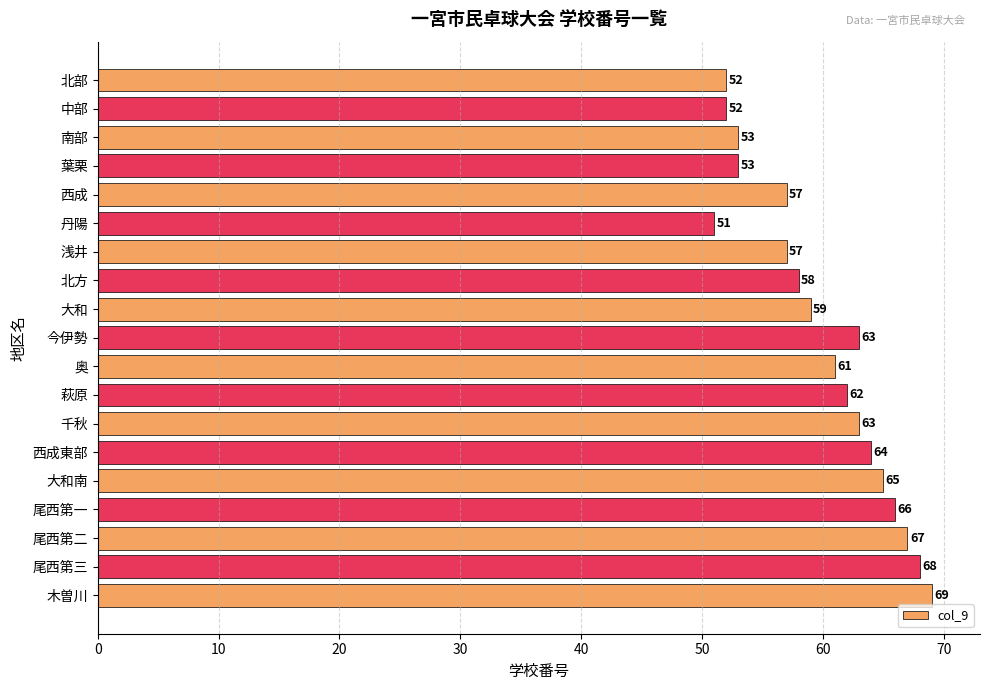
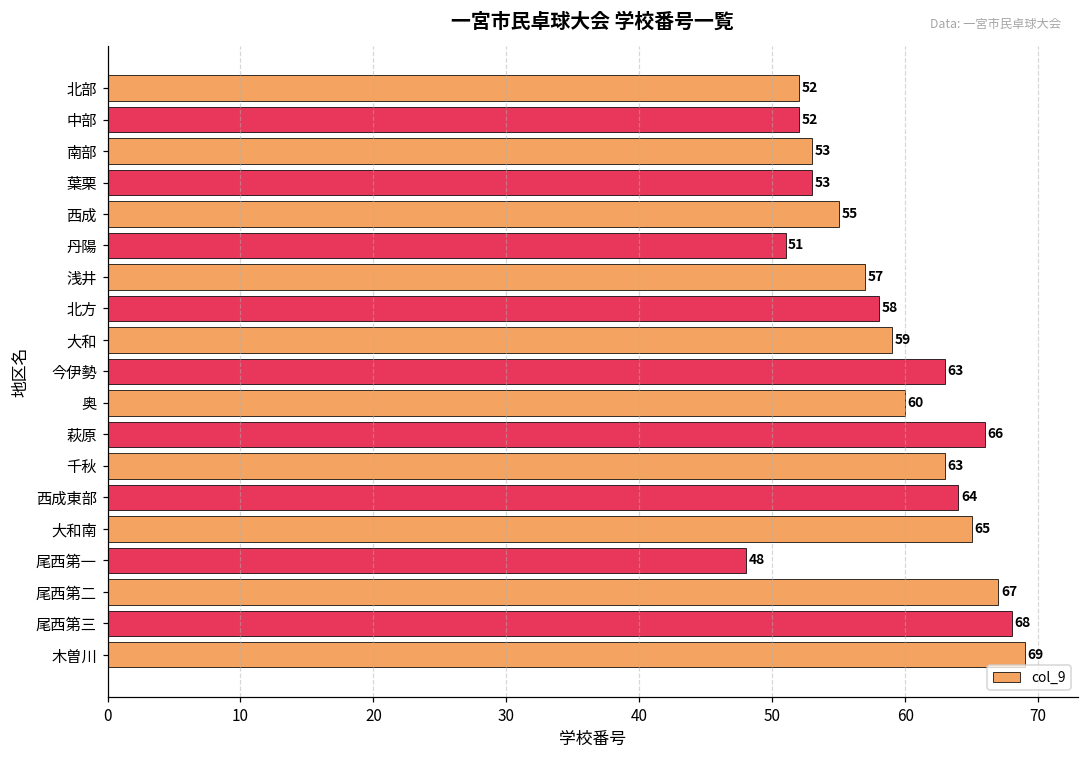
西成: 57 -> 55
奥: 61 -> 60
萩原: 62 -> 66
尾西第一: 66 -> 48
